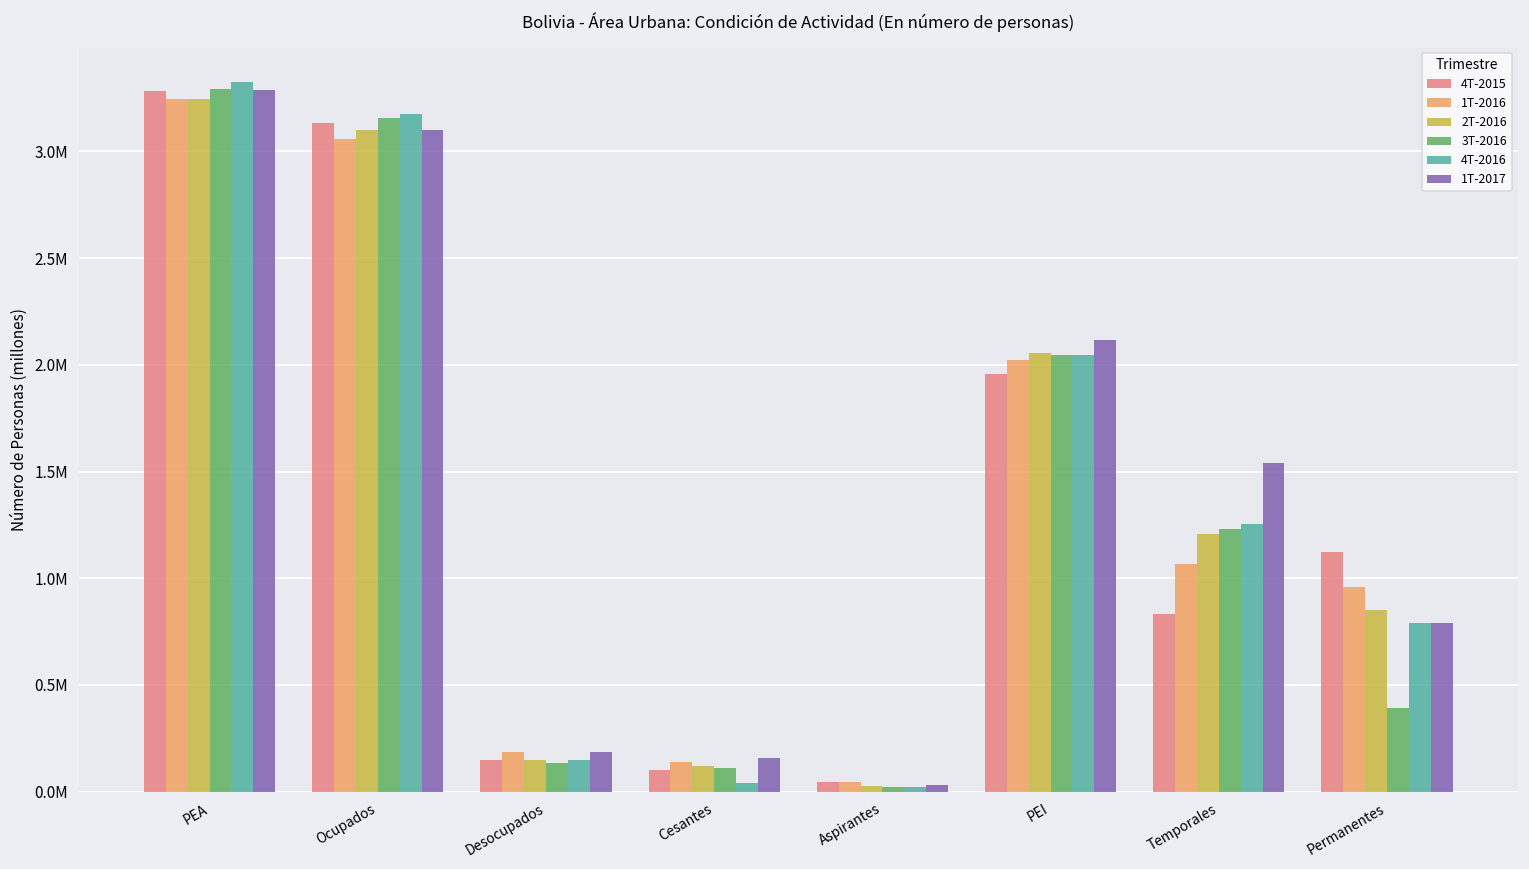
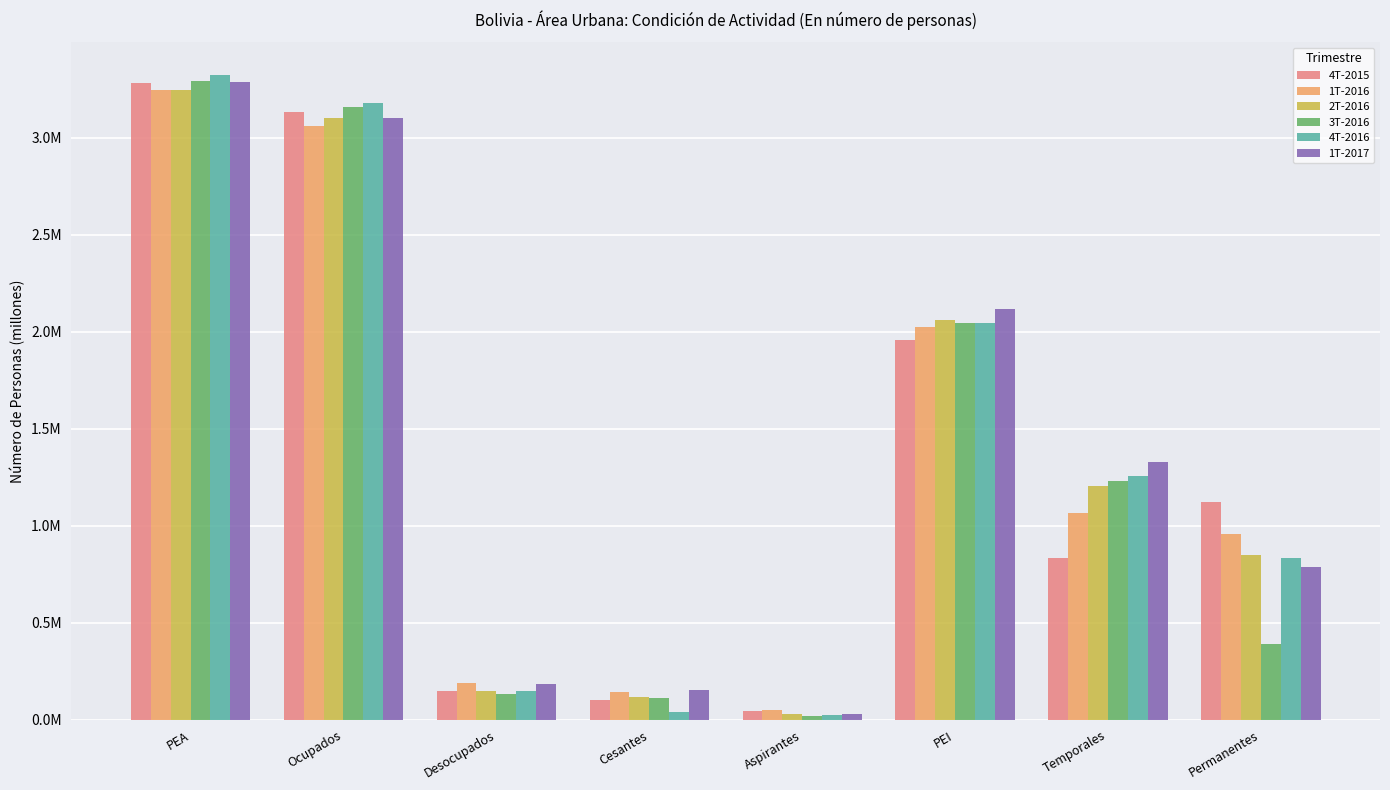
1T-2017, Temporales: 1540000 -> 1330000
4T-2016, Permanentes: 790000 -> 830000
